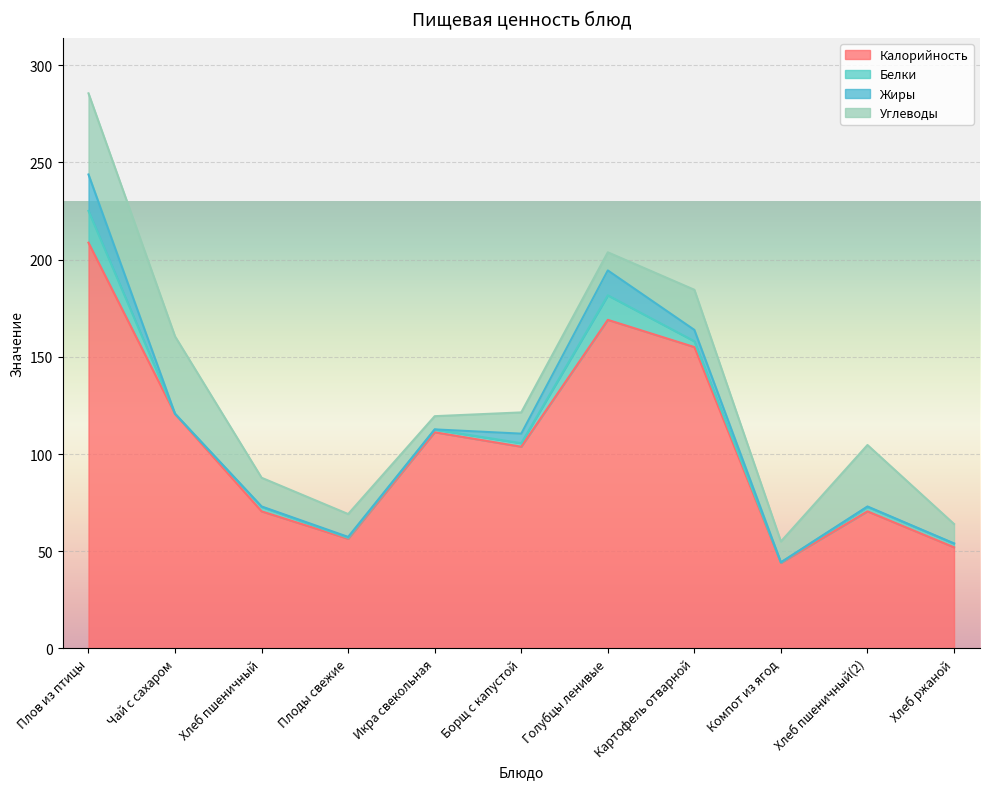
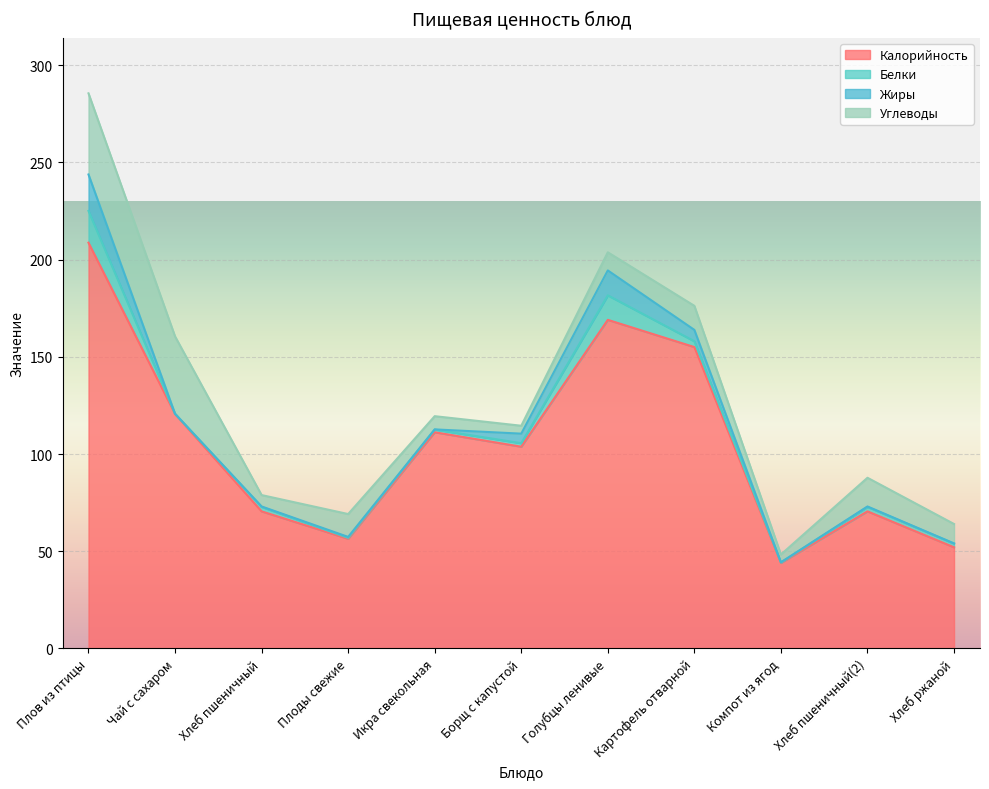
Углеводы, Хлеб пшеничный: 15 -> 6
Углеводы, Борщ с капустой: 11 -> 4
Углеводы, Картофель отварной: 21 -> 12
Углеводы, Компот из ягод: 11 -> 4
Углеводы, Хлеб пшеничный(2): 32 -> 15
